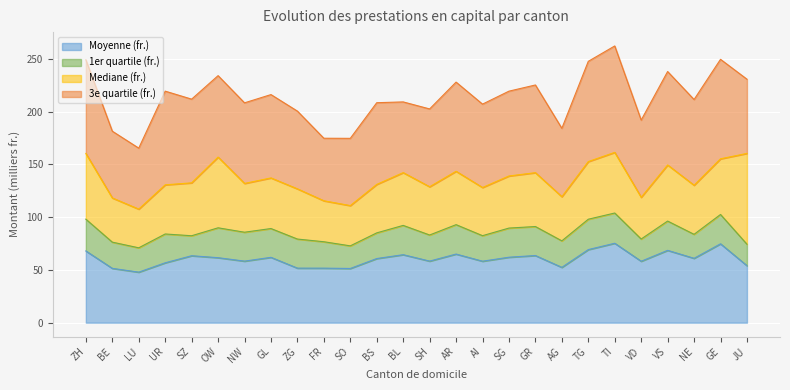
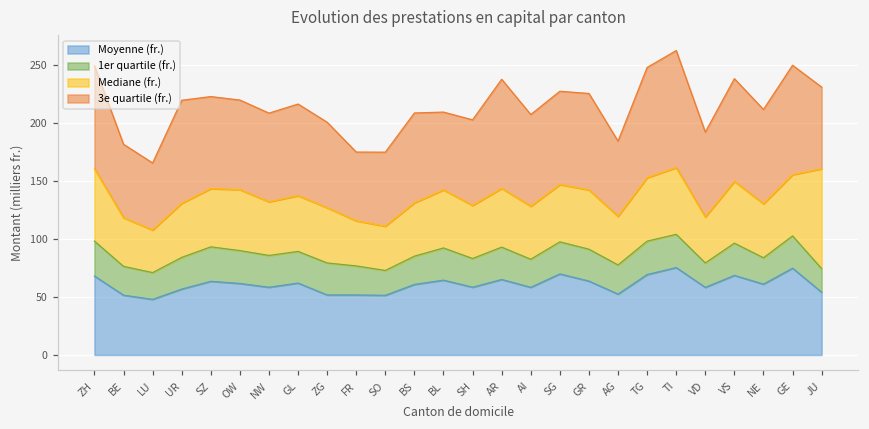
1er quartile (fr.), SZ: 19 -> 30
Mediane (fr.), OW: 67 -> 53
3e quartile (fr.), AR: 85 -> 94
Moyenne (fr.), SG: 62 -> 70
